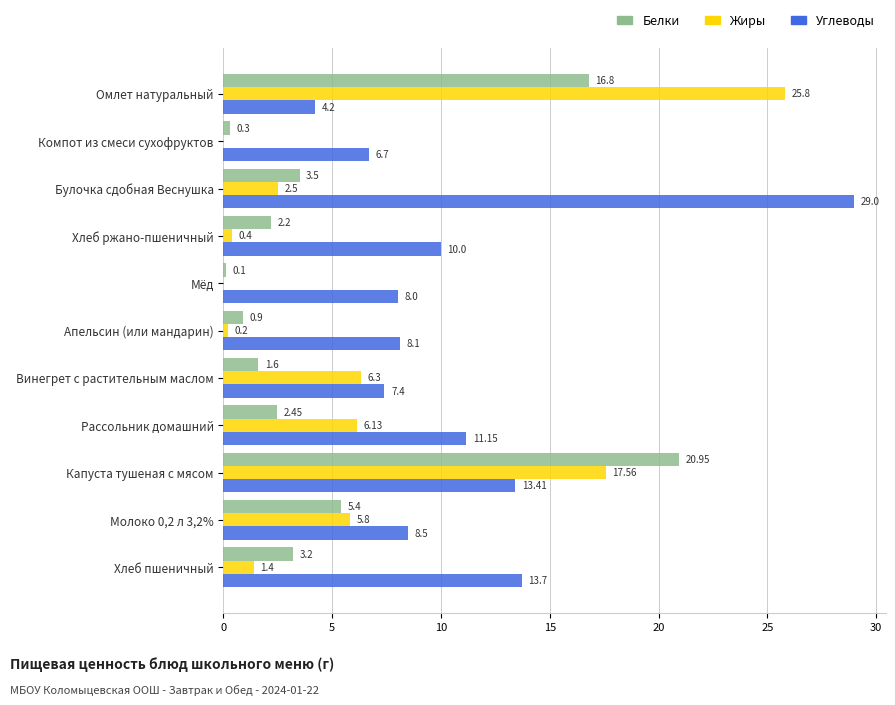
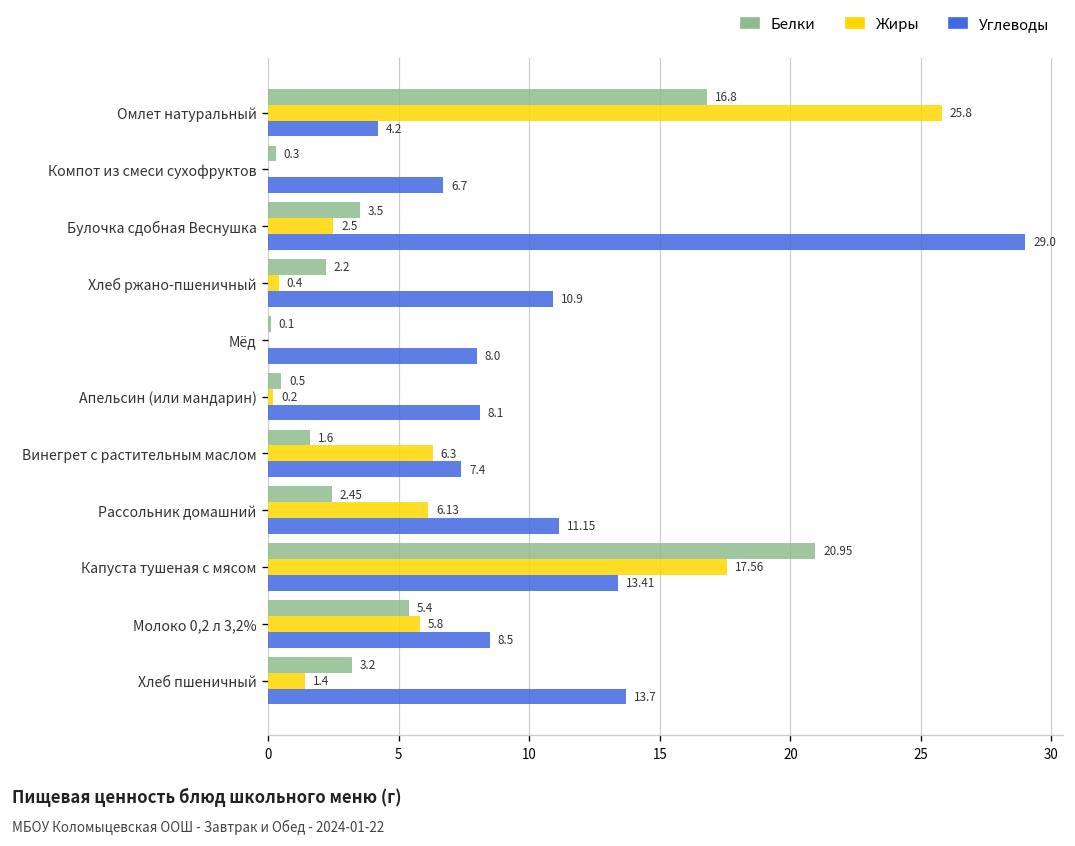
Углеводы, Хлеб ржано-пшеничный: 10.0 -> 10.9
Белки, Апельсин (или мандарин): 0.9 -> 0.5
